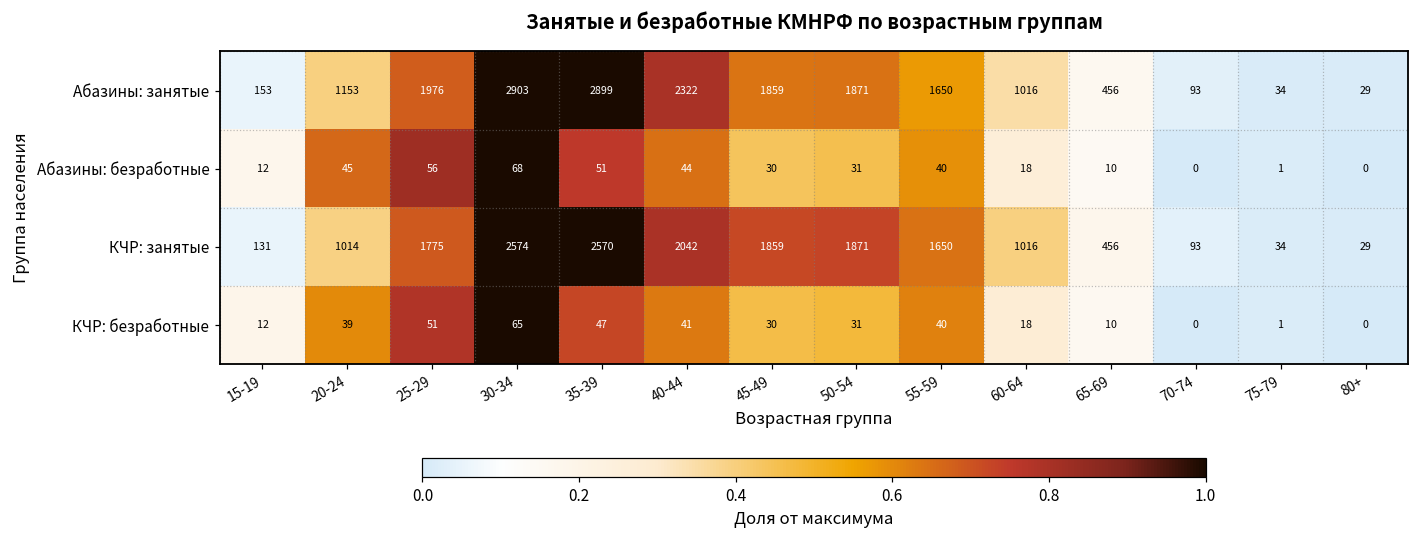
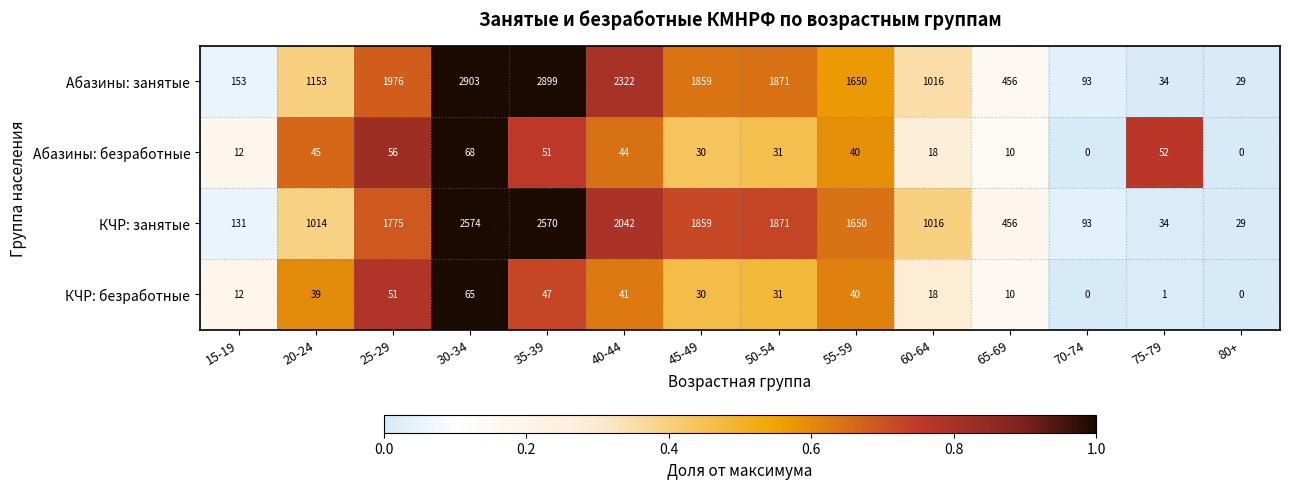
Абазины: безработные, 75-79: 1 -> 52
